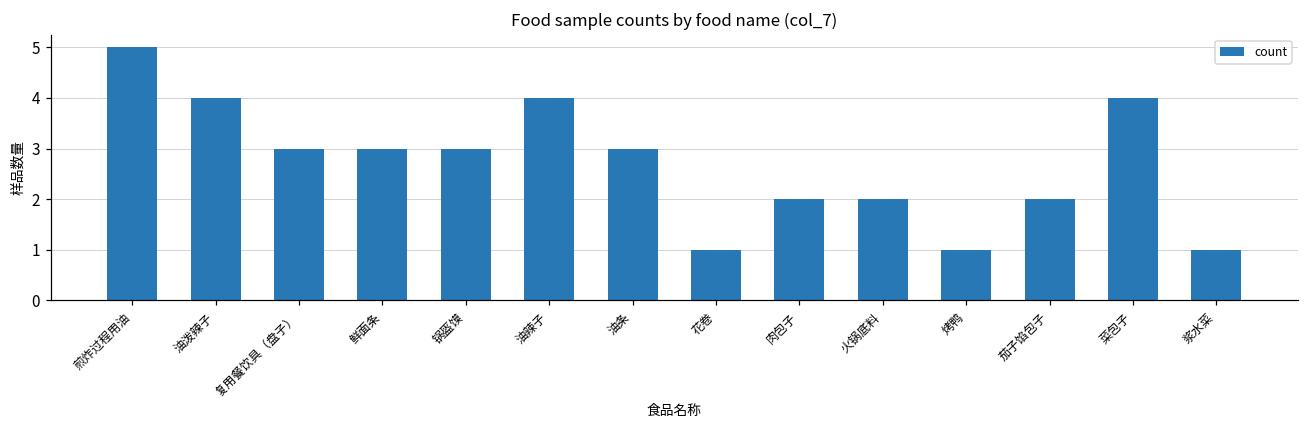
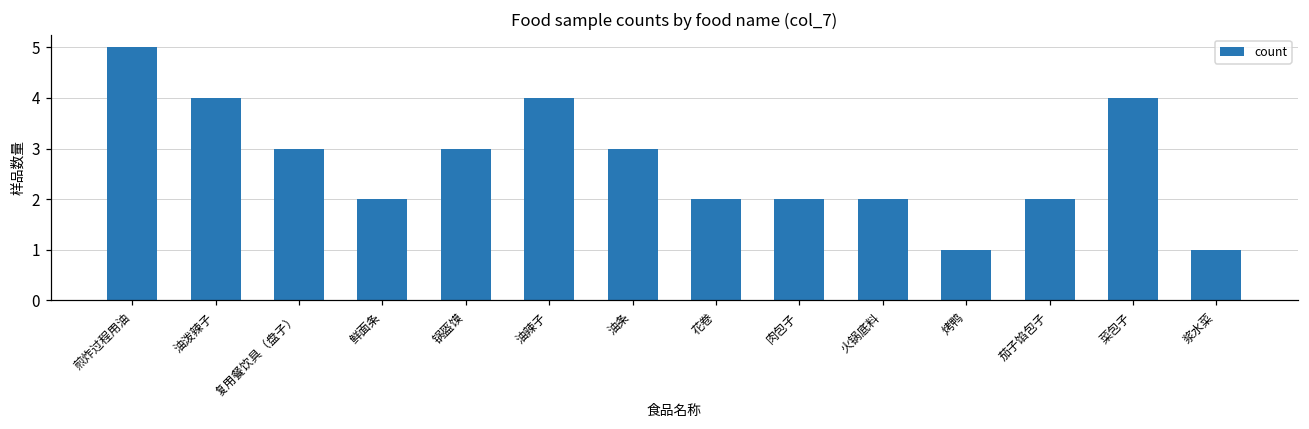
鲜面条: 3 -> 2
花卷: 1 -> 2
